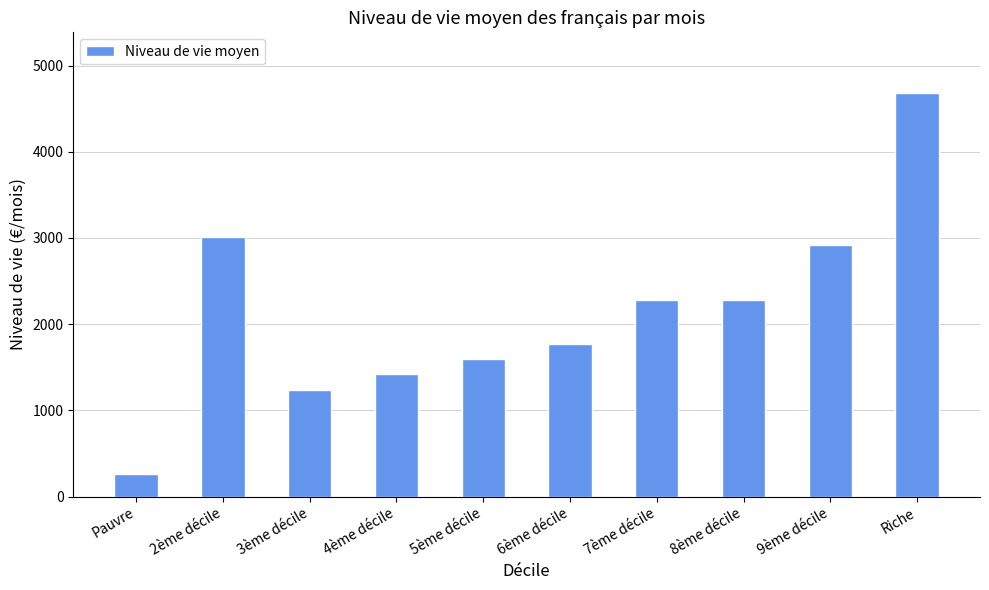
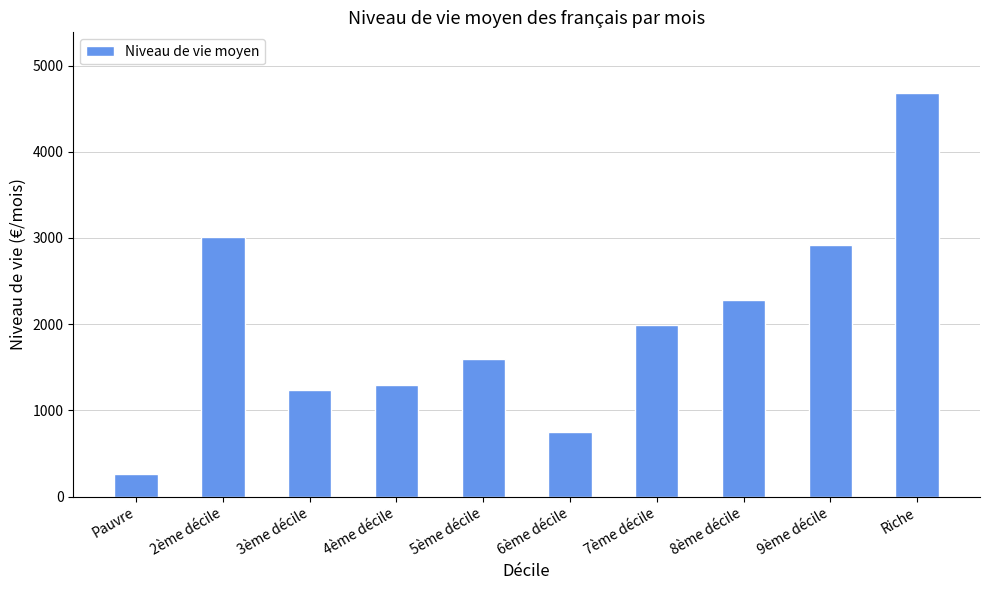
4ème décile: 1400 -> 1300
6ème décile: 1800 -> 700
7ème décile: 2300 -> 2000
